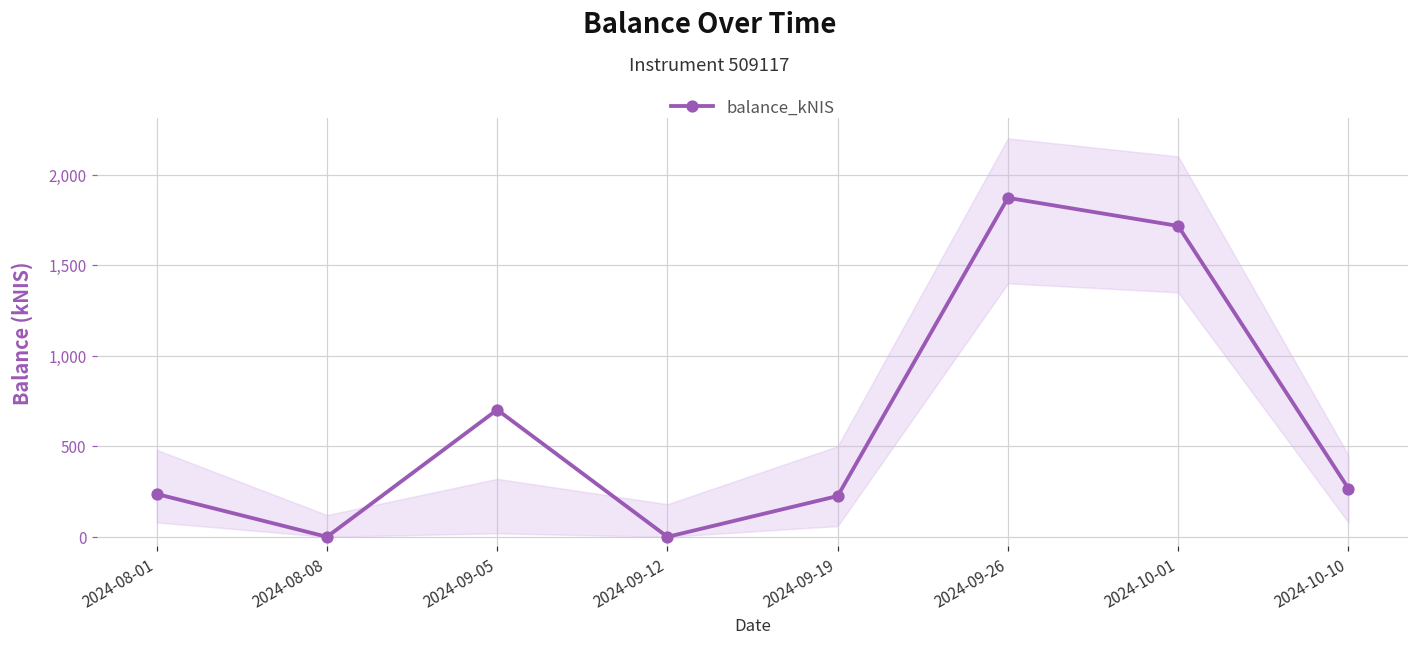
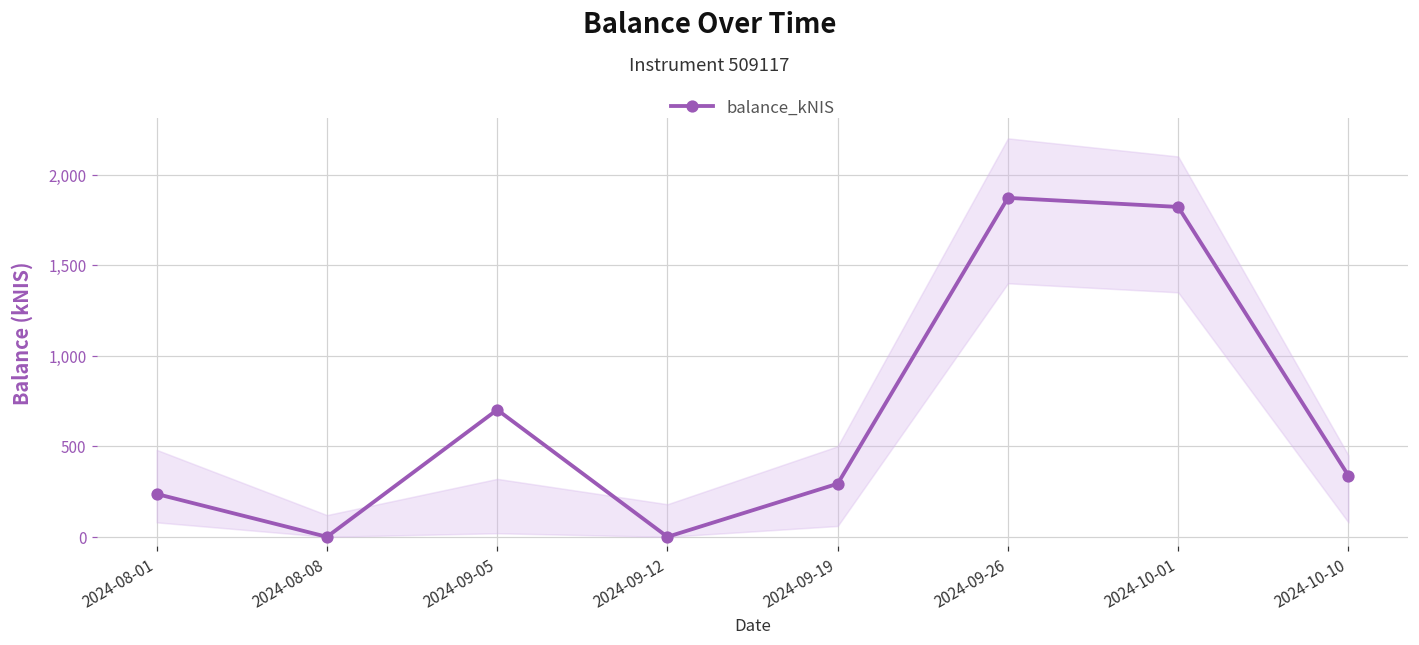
balance_kNIS, 2024-09-19: 230 -> 290
balance_kNIS, 2024-10-01: 1,720 -> 1,820
balance_kNIS, 2024-10-10: 270 -> 340
